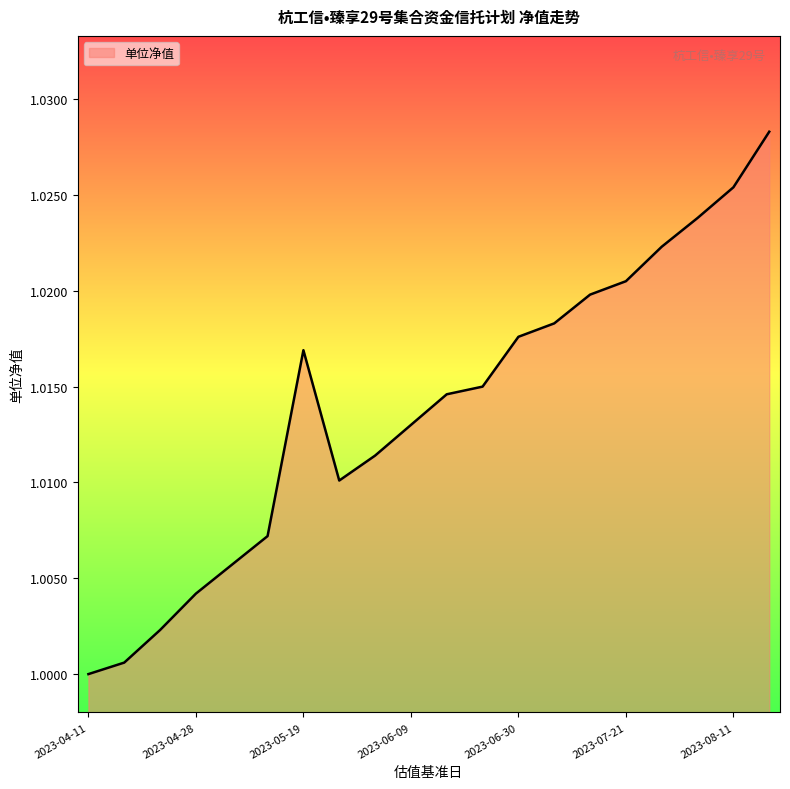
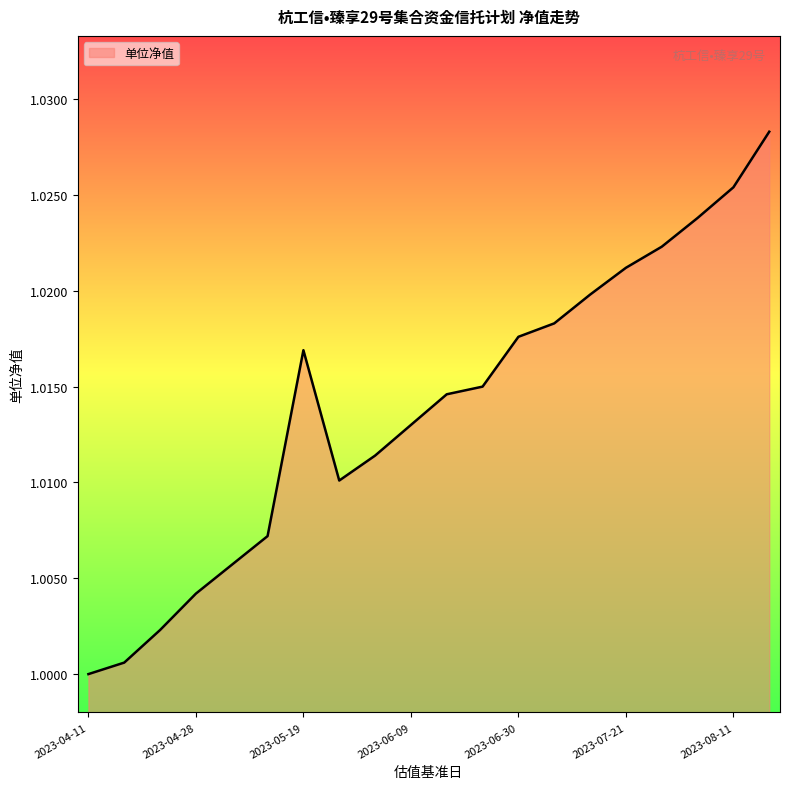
2023-07-21: 1.0205 -> 1.0212
